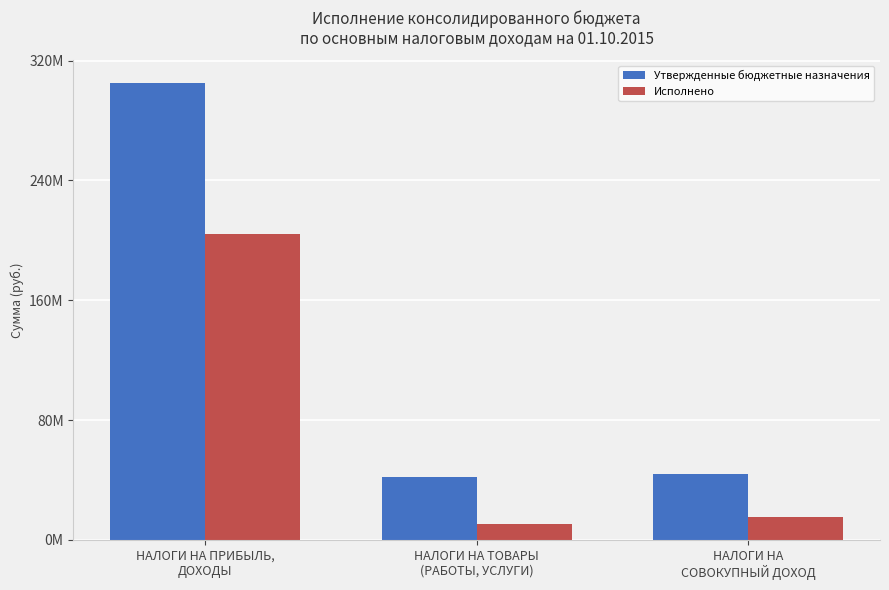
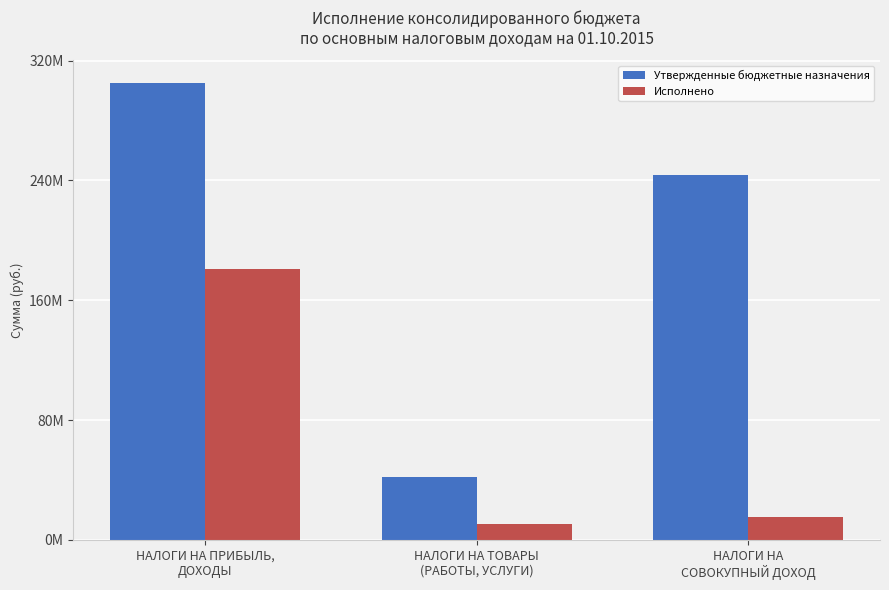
Исполнено, НАЛОГИ НА ПРИБЫЛЬ, ДОХОДЫ: 204М -> 181М
Утвержденные бюджетные назначения, НАЛОГИ НА СОВОКУПНЫЙ ДОХОД: 44М -> 244М
